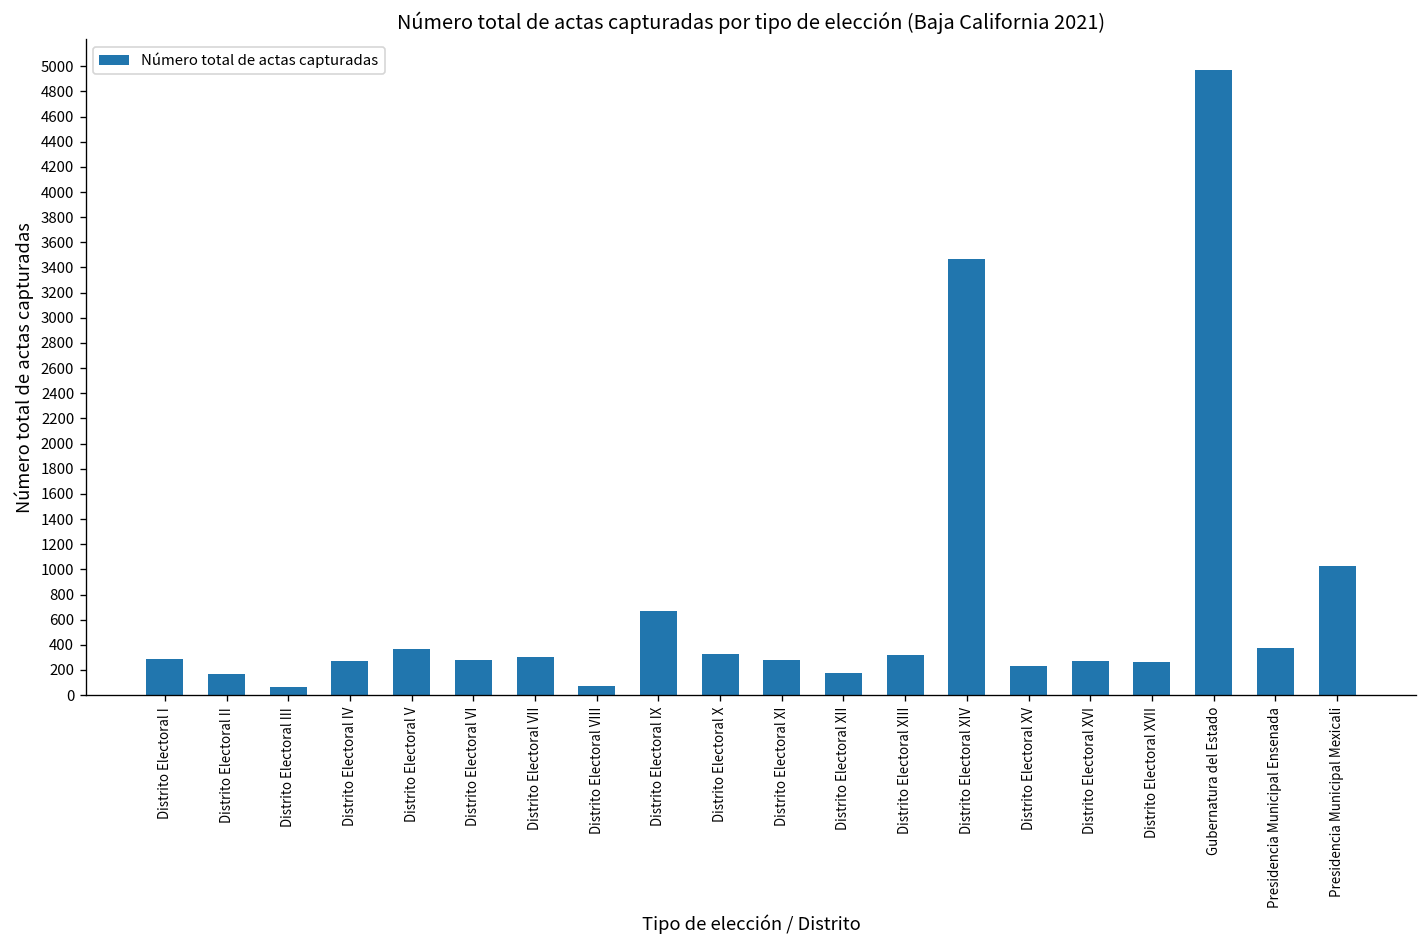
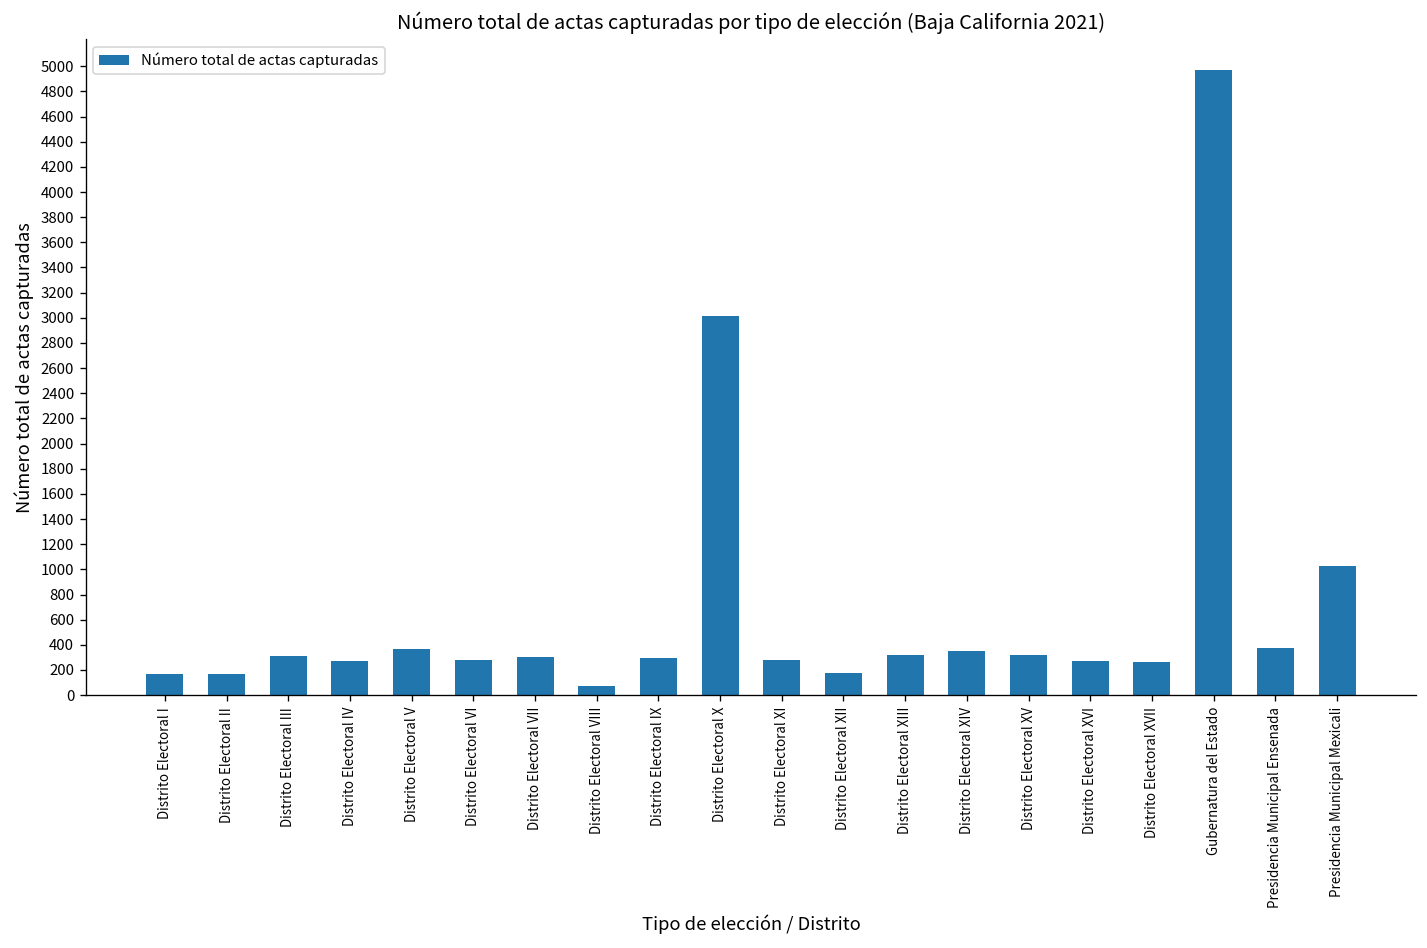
Distrito Electoral I: 290 -> 170
Distrito Electoral III: 70 -> 310
Distrito Electoral IX: 670 -> 300
Distrito Electoral X: 320 -> 3020
Distrito Electoral XIV: 3460 -> 350
Distrito Electoral XV: 230 -> 320
